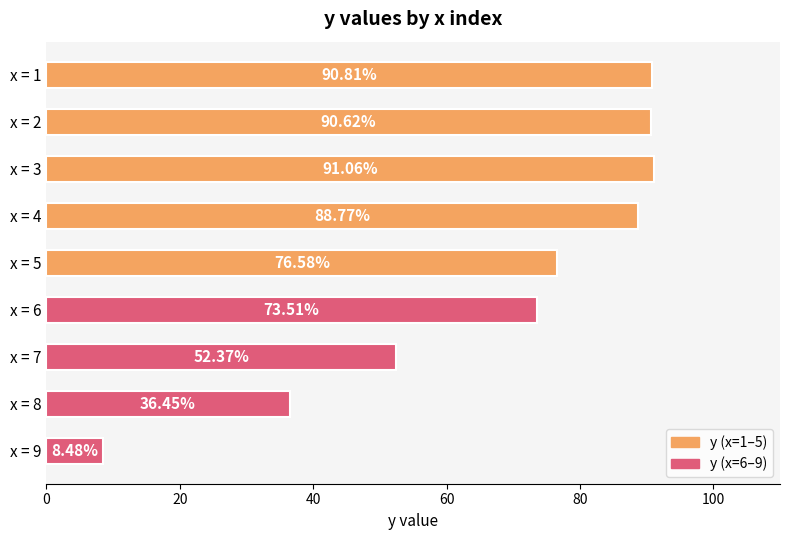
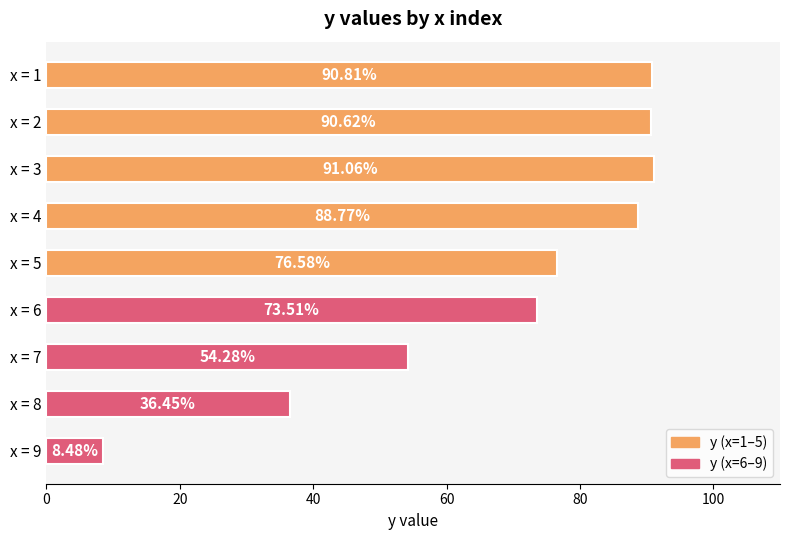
x = 7: 52.37% -> 54.28%
